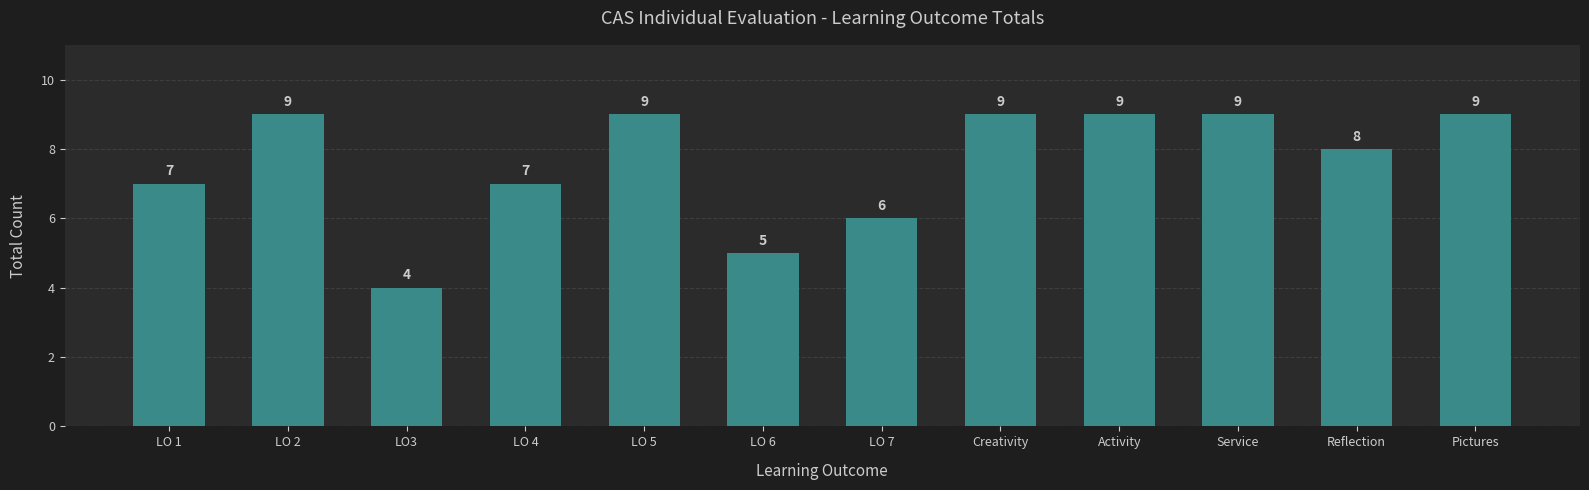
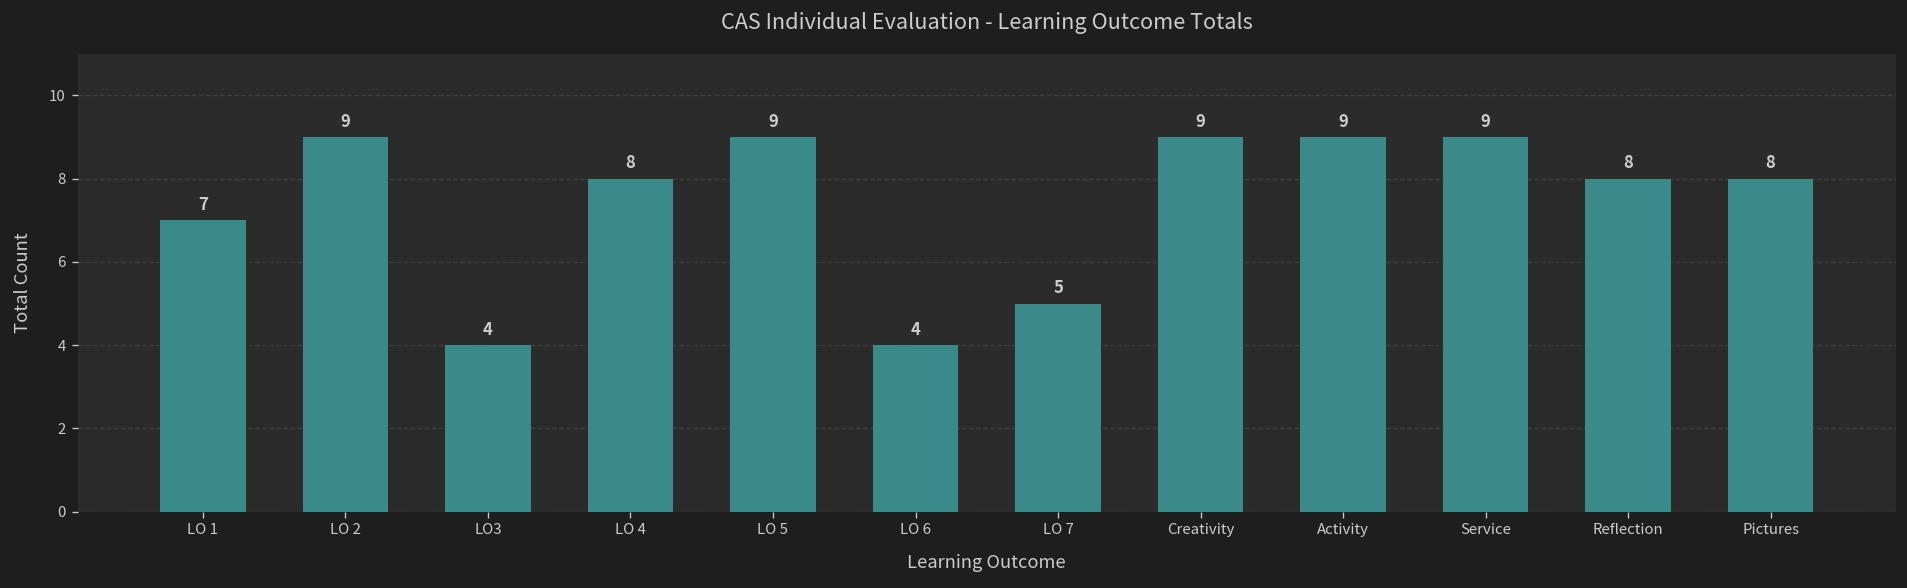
LO 4: 7 -> 8
LO 6: 5 -> 4
LO 7: 6 -> 5
Pictures: 9 -> 8
